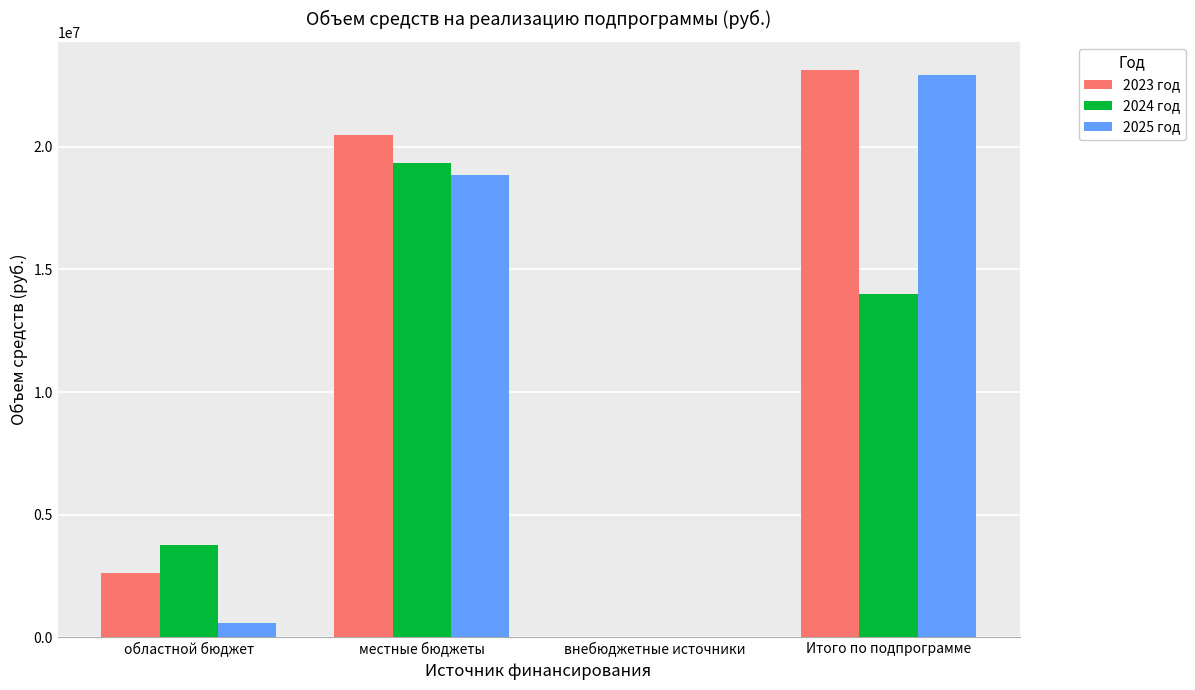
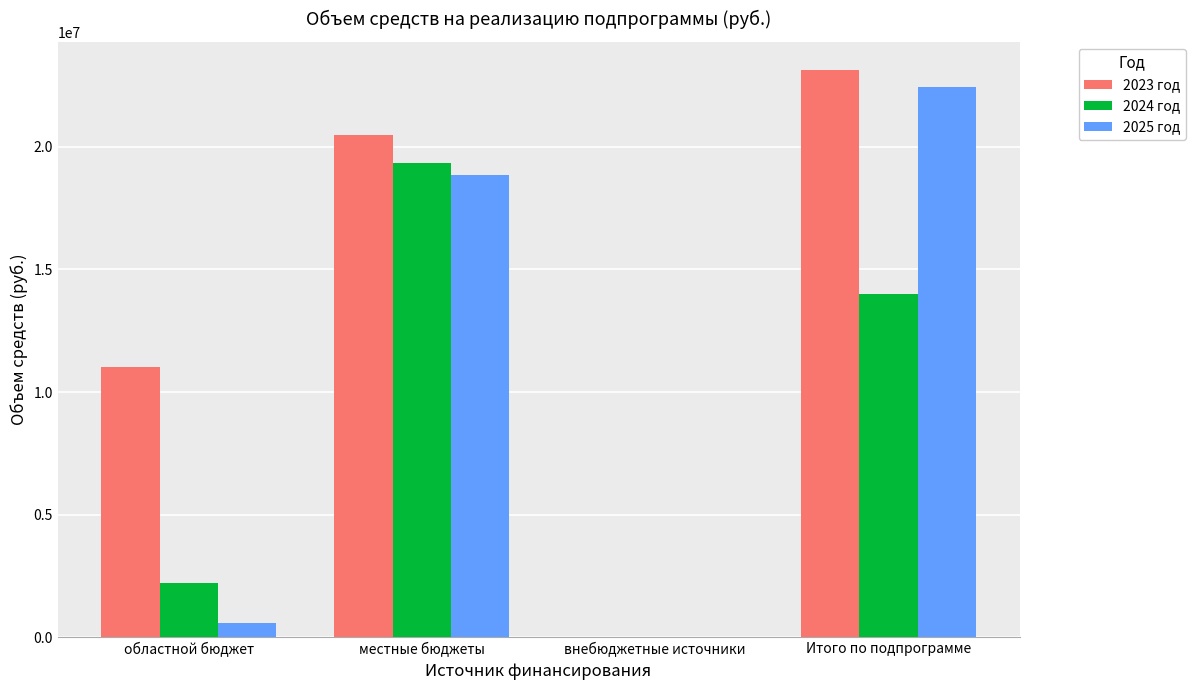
2023 год, областной бюджет: 2600000 -> 11000000
2024 год, областной бюджет: 3800000 -> 2200000
2025 год, Итого по подпрограмме: 22900000 -> 22400000
